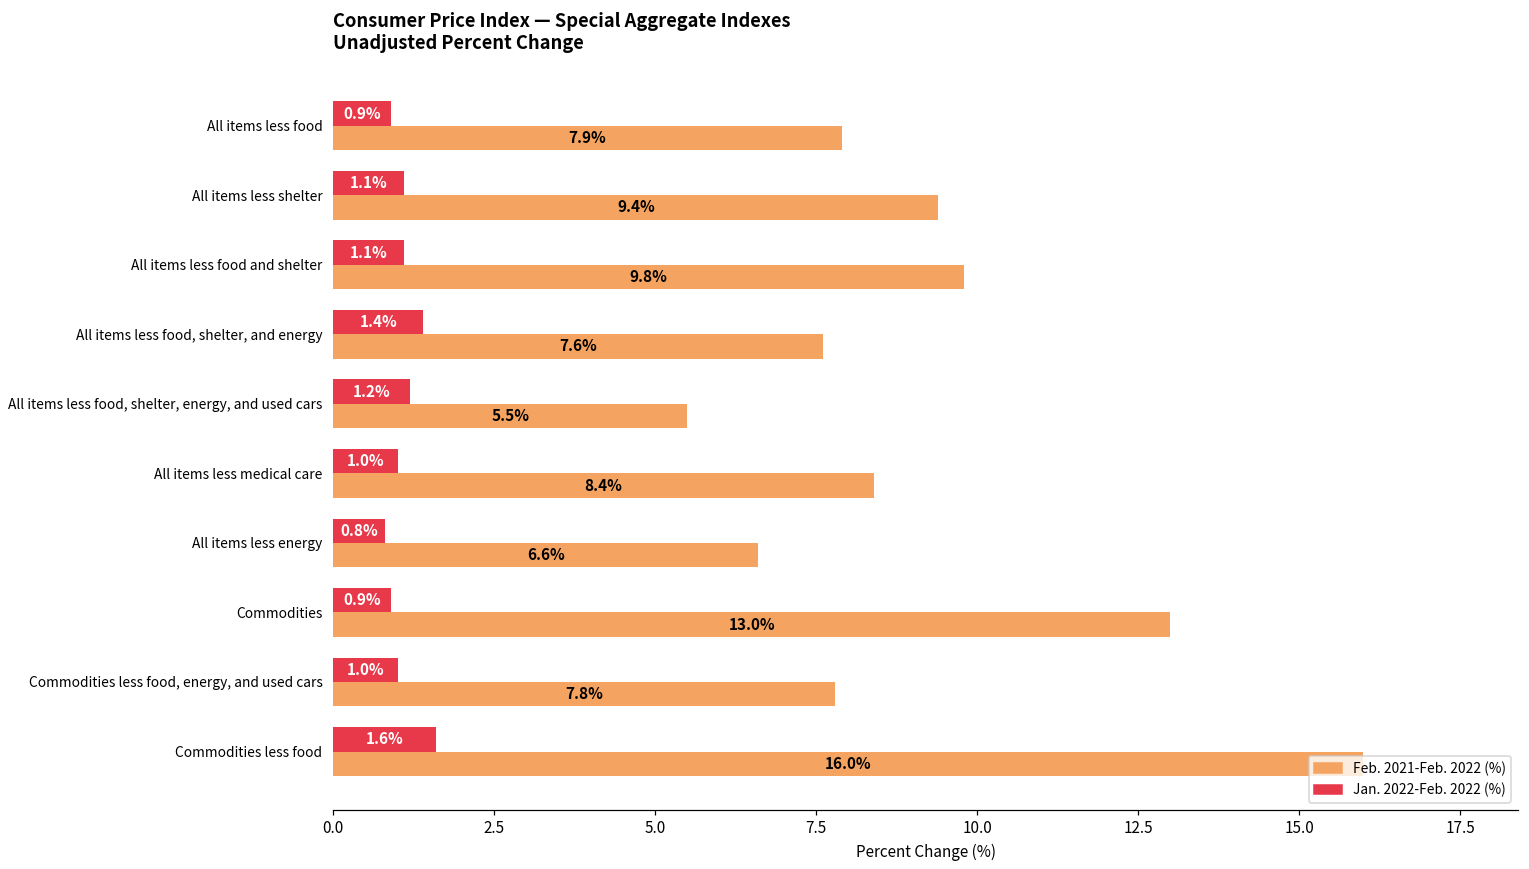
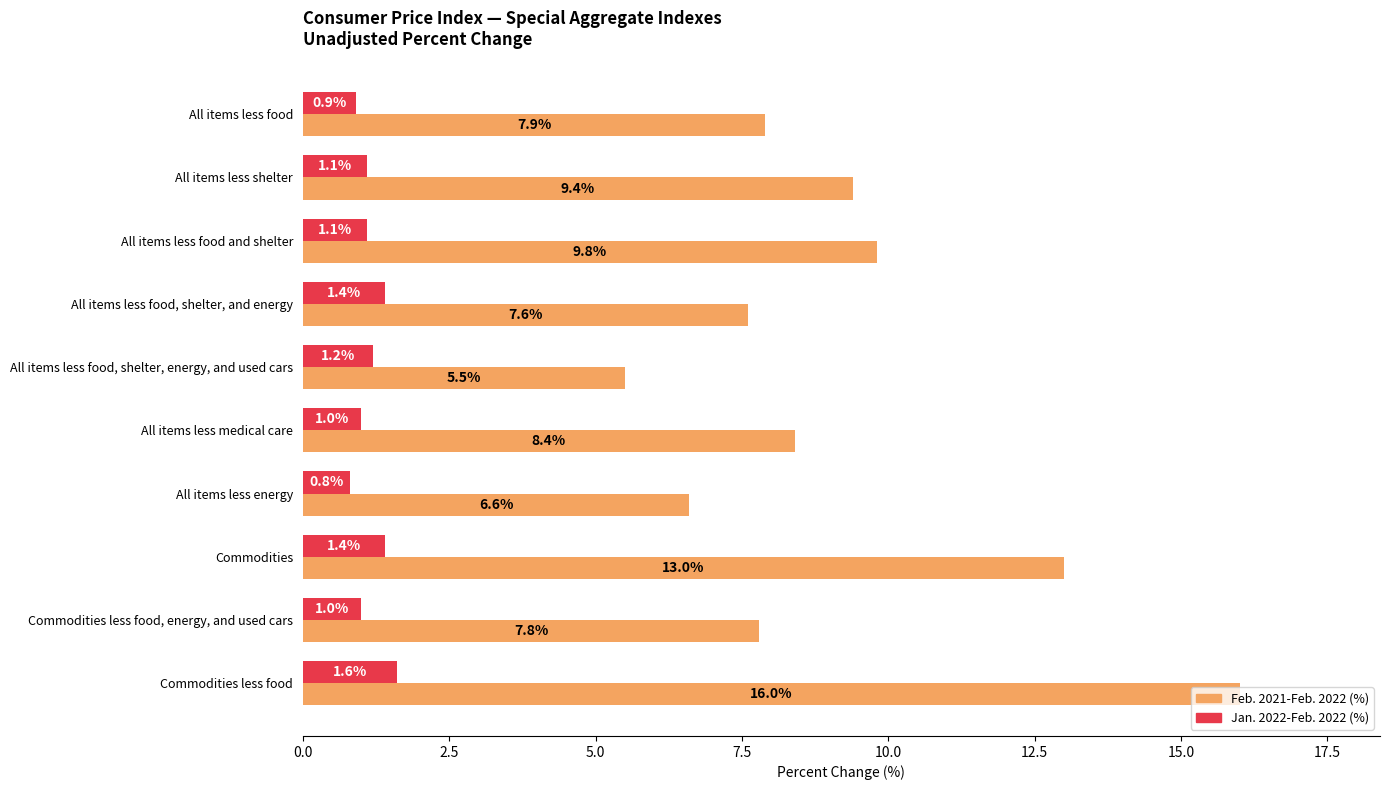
Jan. 2022-Feb. 2022 (%), Commodities: 0.9% -> 1.4%
